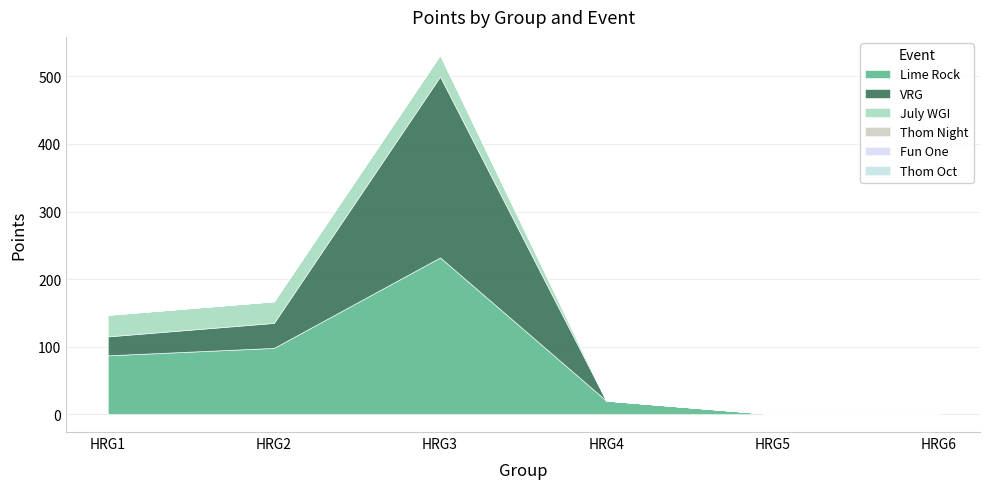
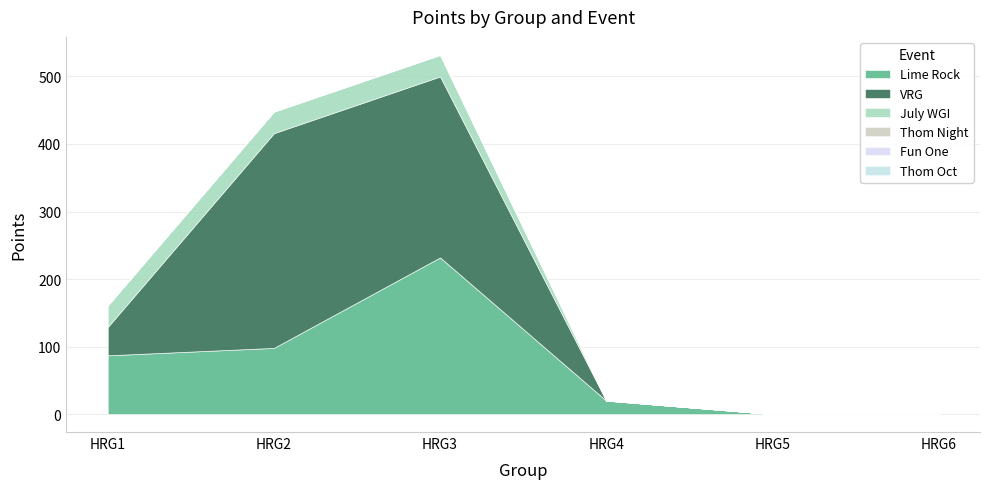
VRG, HRG1: 30 -> 40
VRG, HRG2: 40 -> 320
